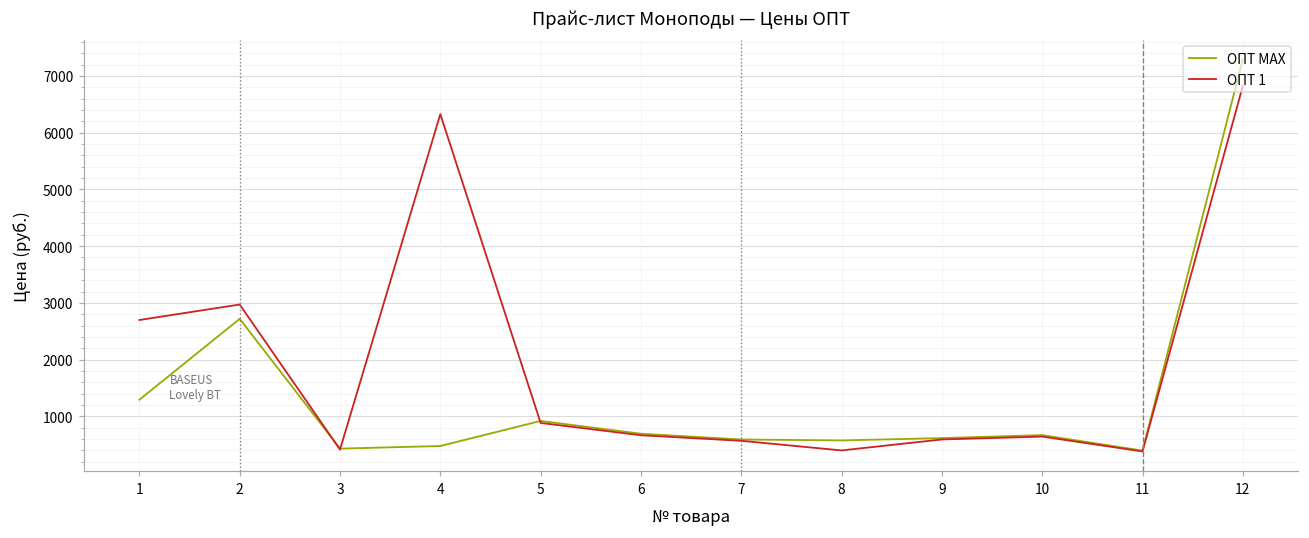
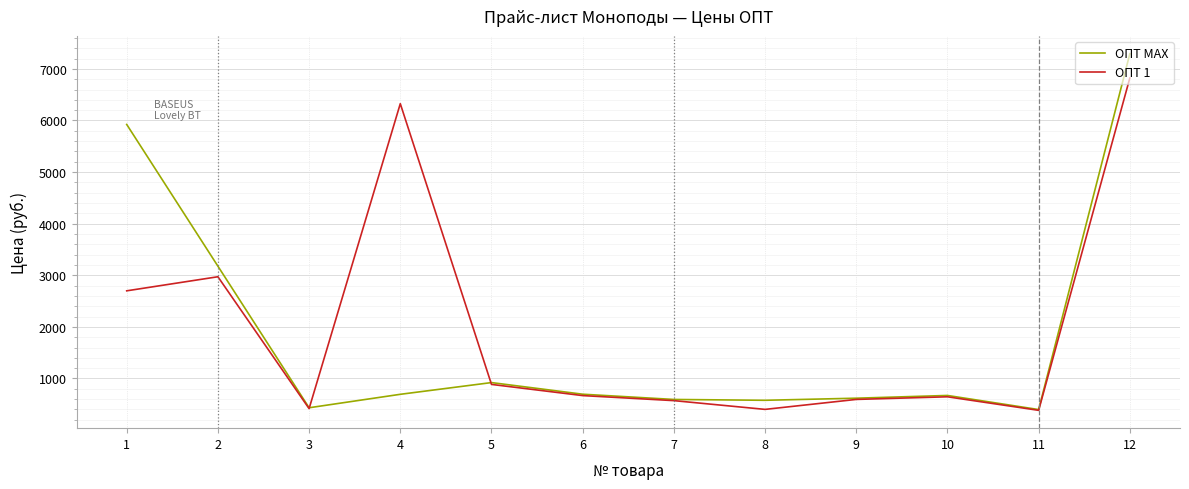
ОПТ MAX, 1: 1300 -> 5900
ОПТ MAX, 2: 2700 -> 3200
ОПТ MAX, 4: 500 -> 700
